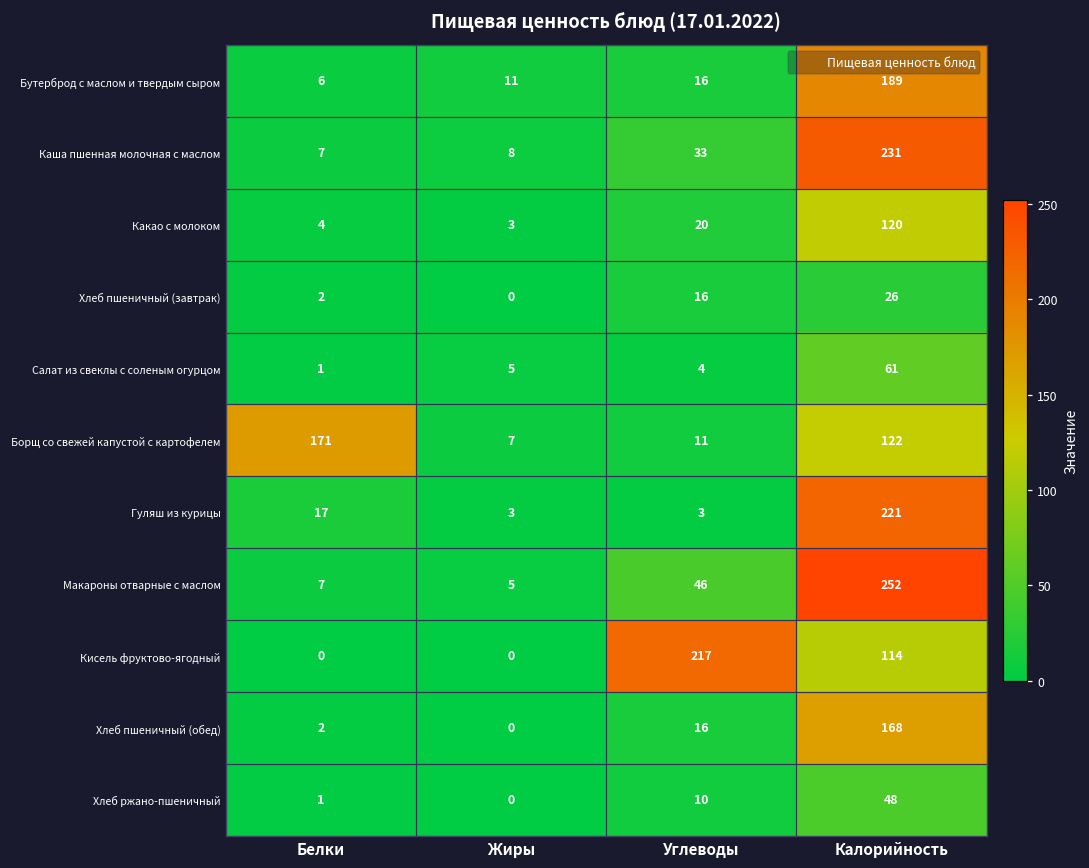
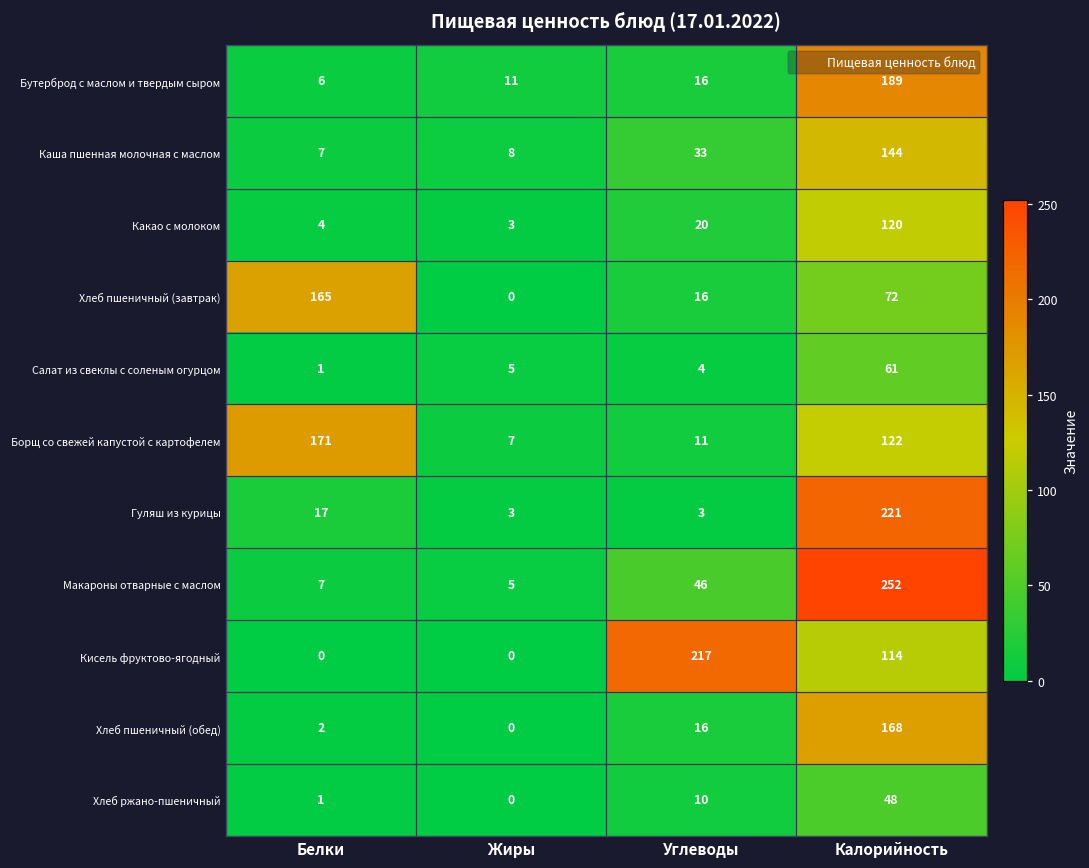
Каша пшенная молочная с маслом, Калорийность: 231 -> 144
Хлеб пшеничный (завтрак), Белки: 2 -> 165
Хлеб пшеничный (завтрак), Калорийность: 26 -> 72
